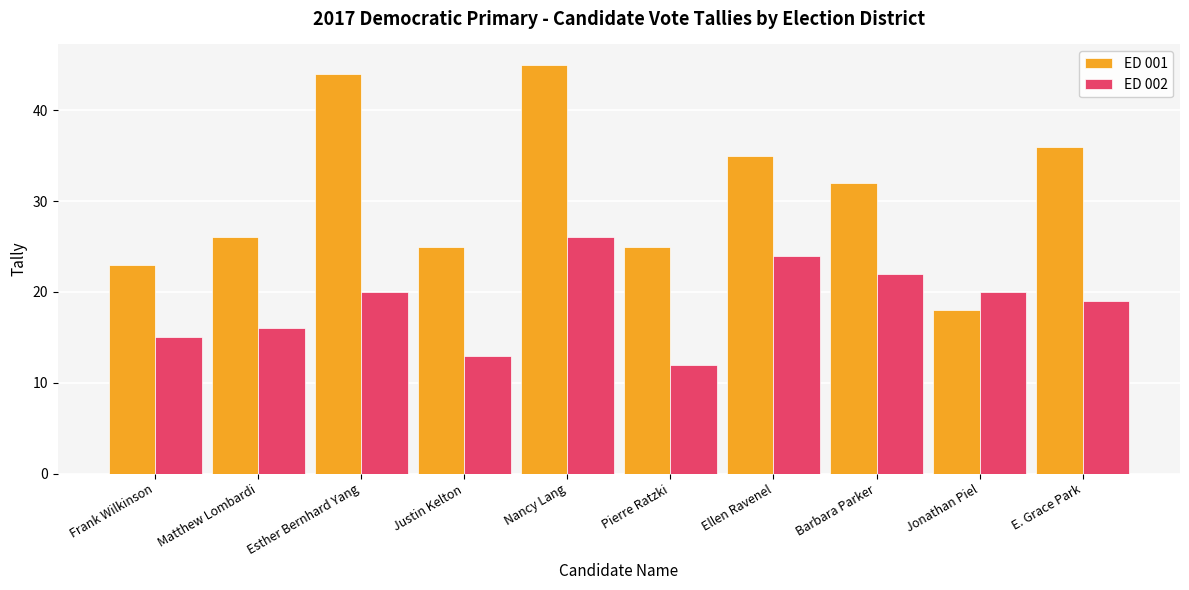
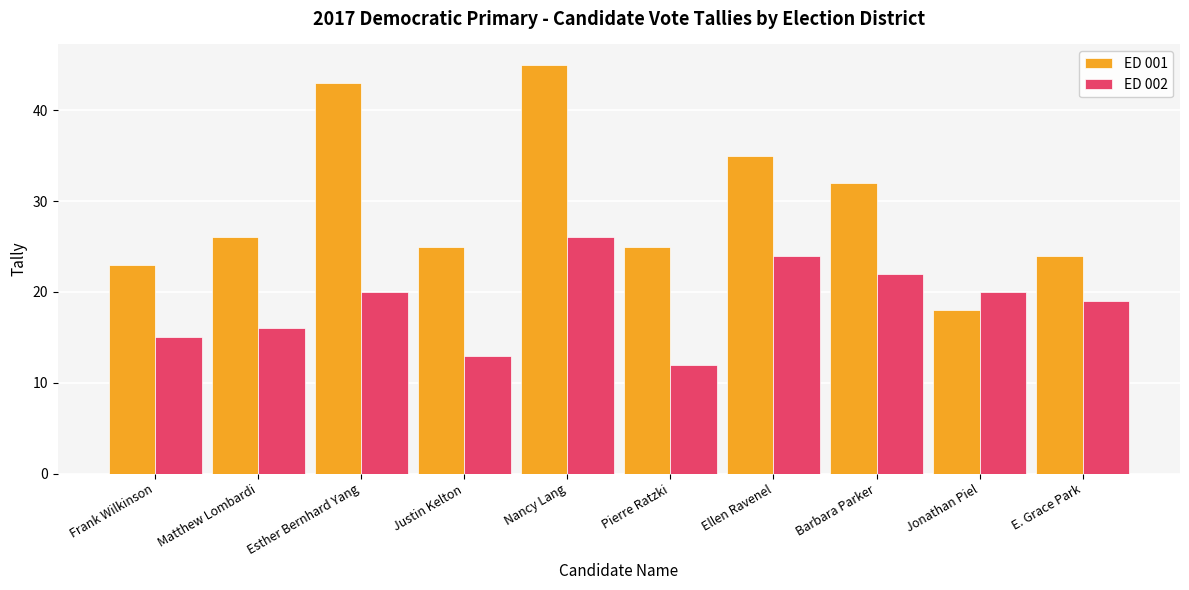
ED 001, Esther Bernhard Yang: 44 -> 43
ED 001, E. Grace Park: 36 -> 24
